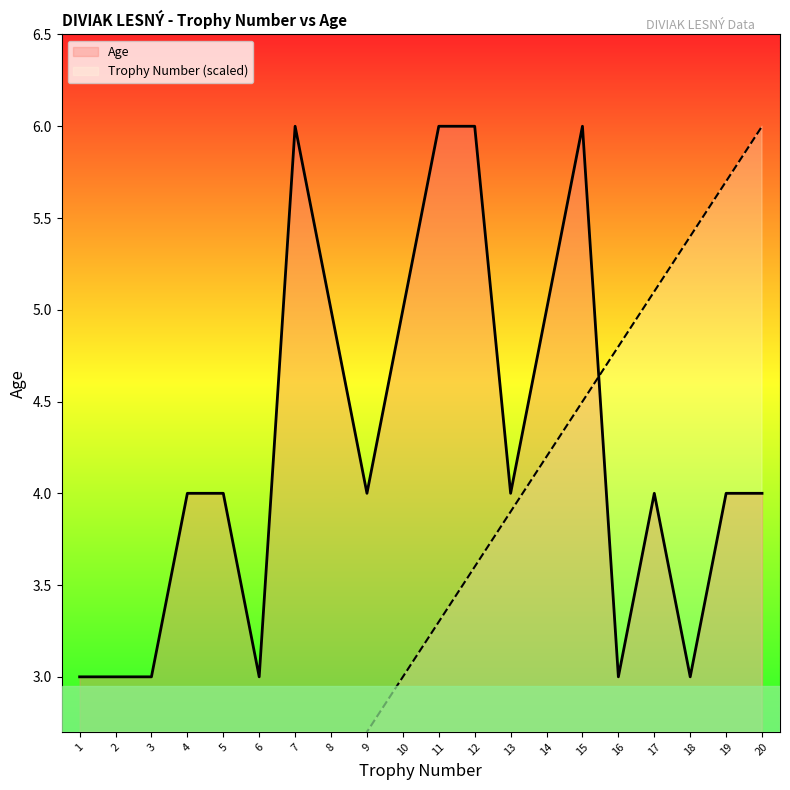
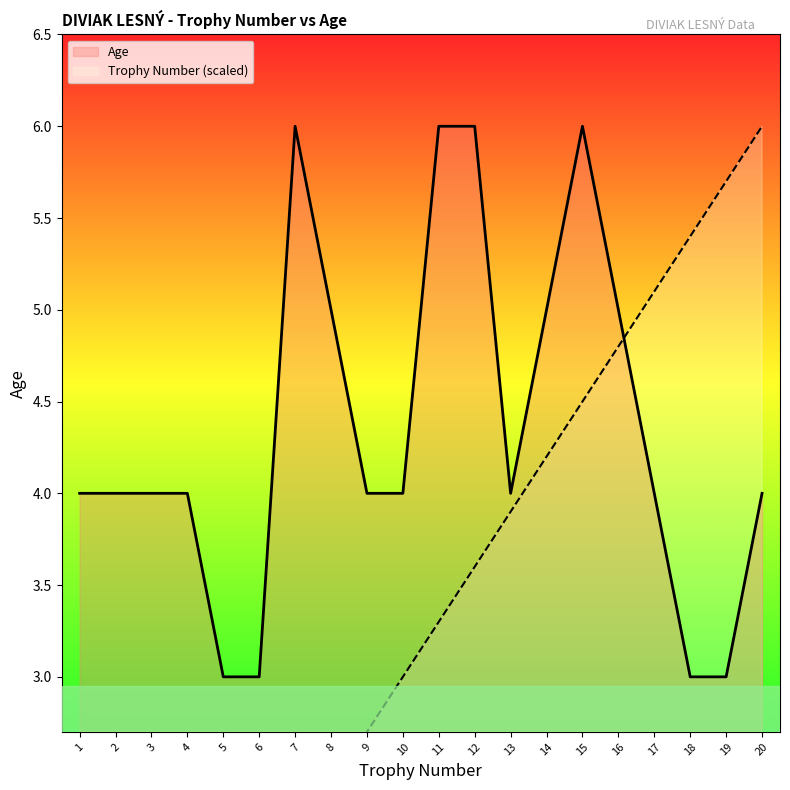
Age, 1: 3 -> 4
Age, 2: 3 -> 4
Age, 3: 3 -> 4
Age, 5: 4 -> 3
Age, 10: 5 -> 4
Age, 16: 3 -> 5
Age, 19: 4 -> 3
